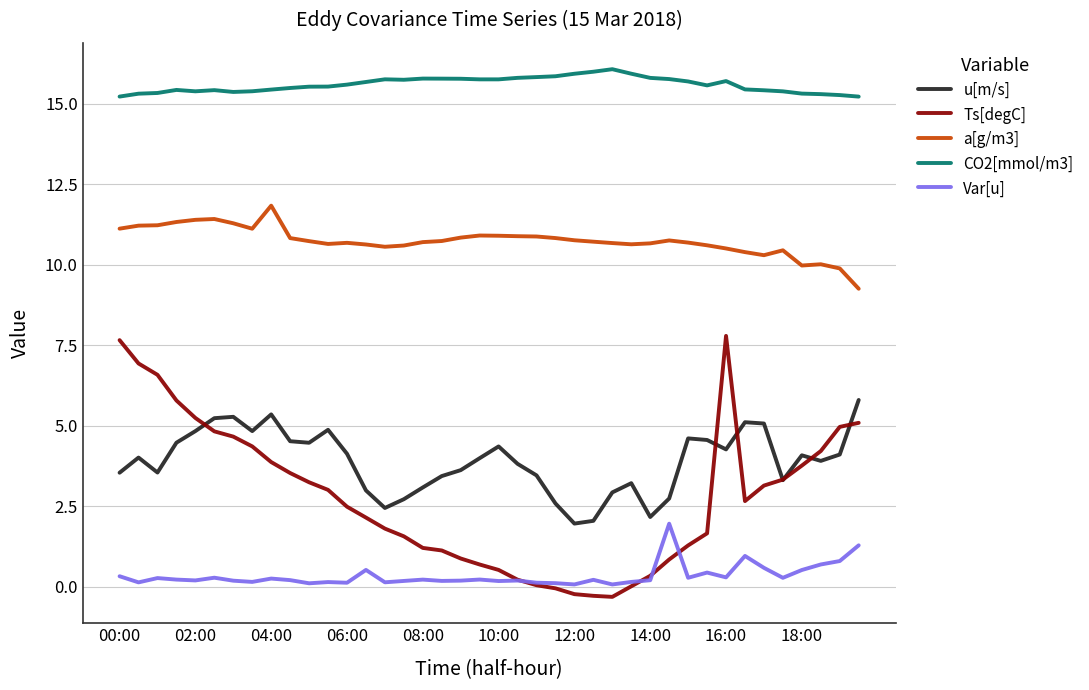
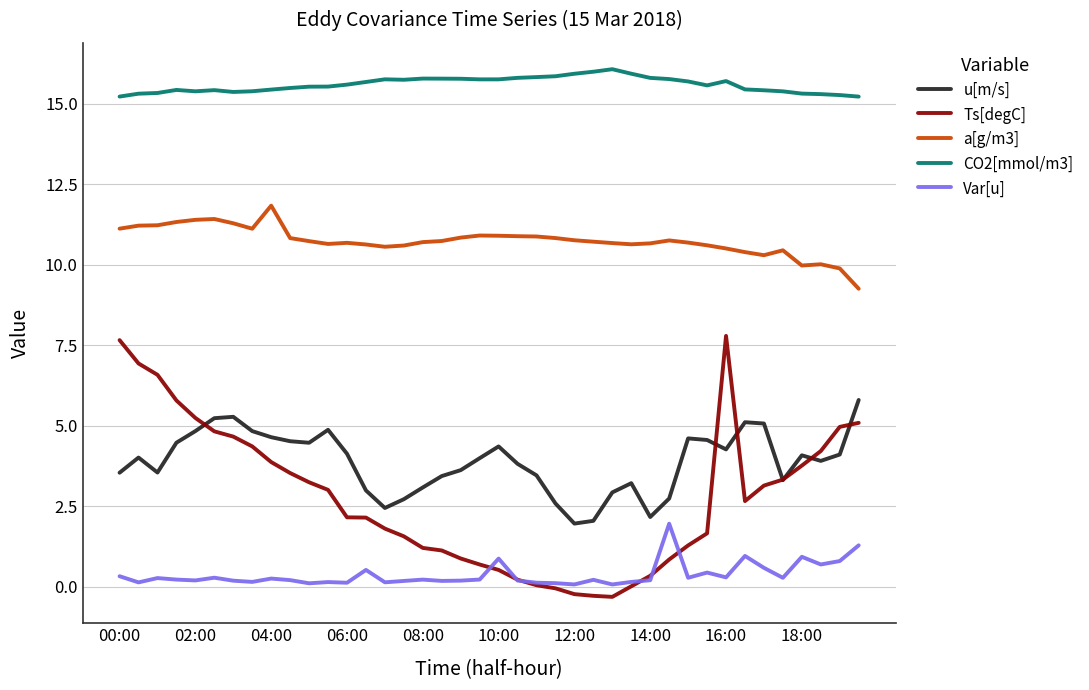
u[m/s], 04:00: 5.3 -> 4.6
Ts[degC], 06:00: 2.5 -> 2.2
Var[u], 10:00: 0.2 -> 0.9
Var[u], 18:00: 0.5 -> 0.9
